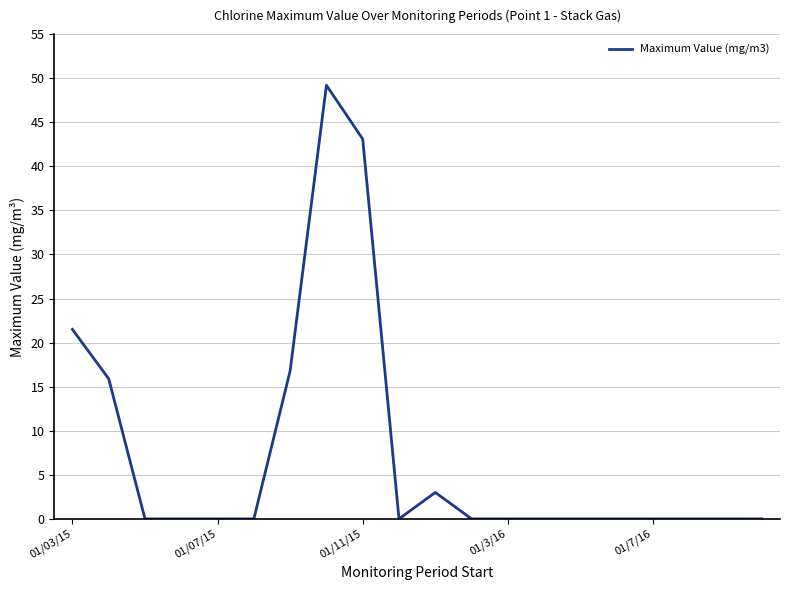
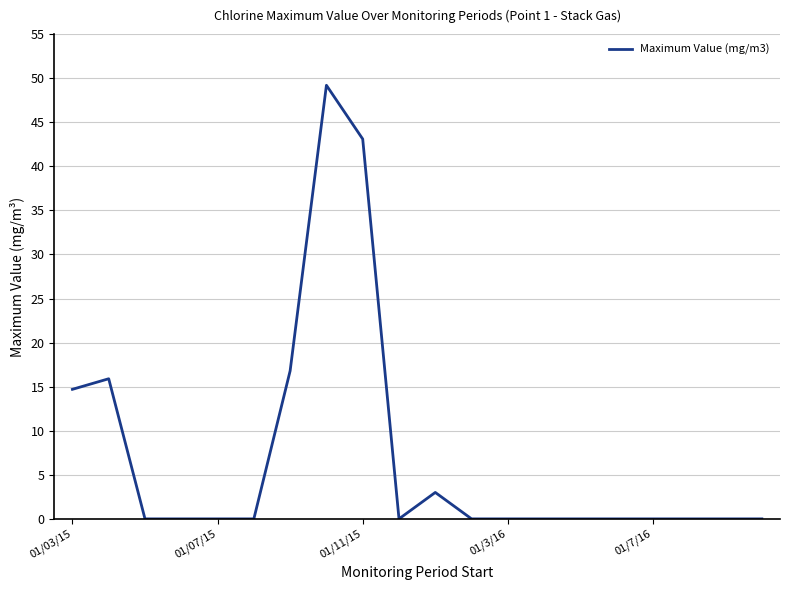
01/03/15: 22 -> 15
